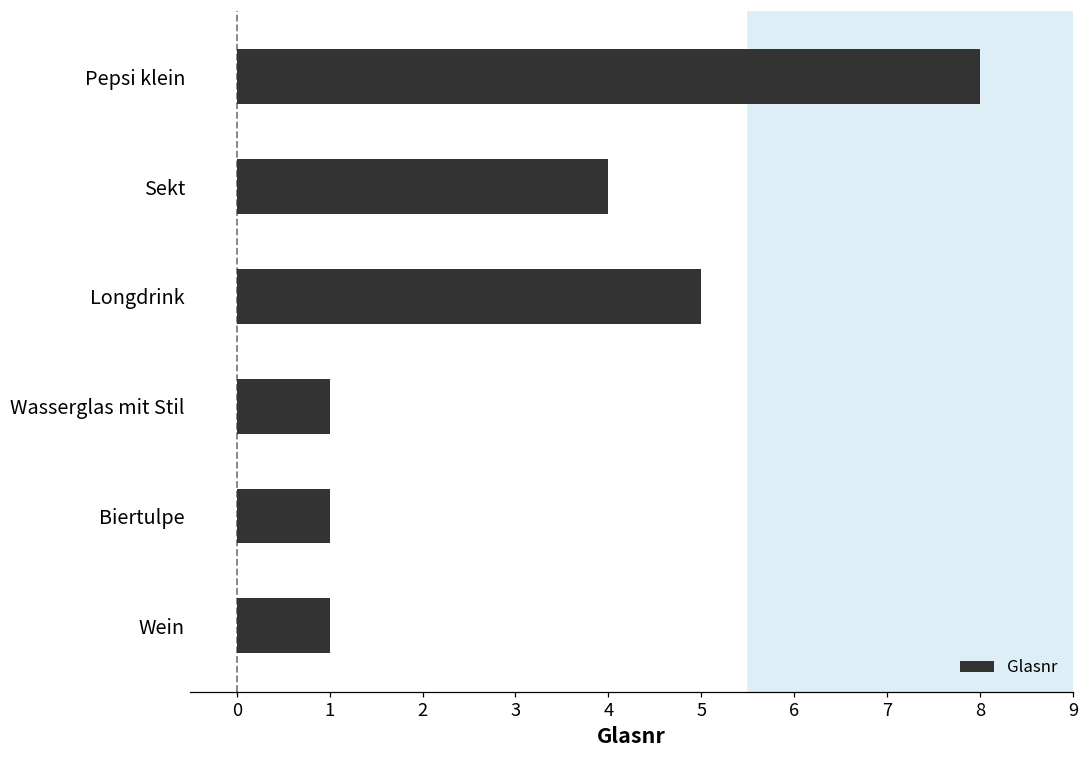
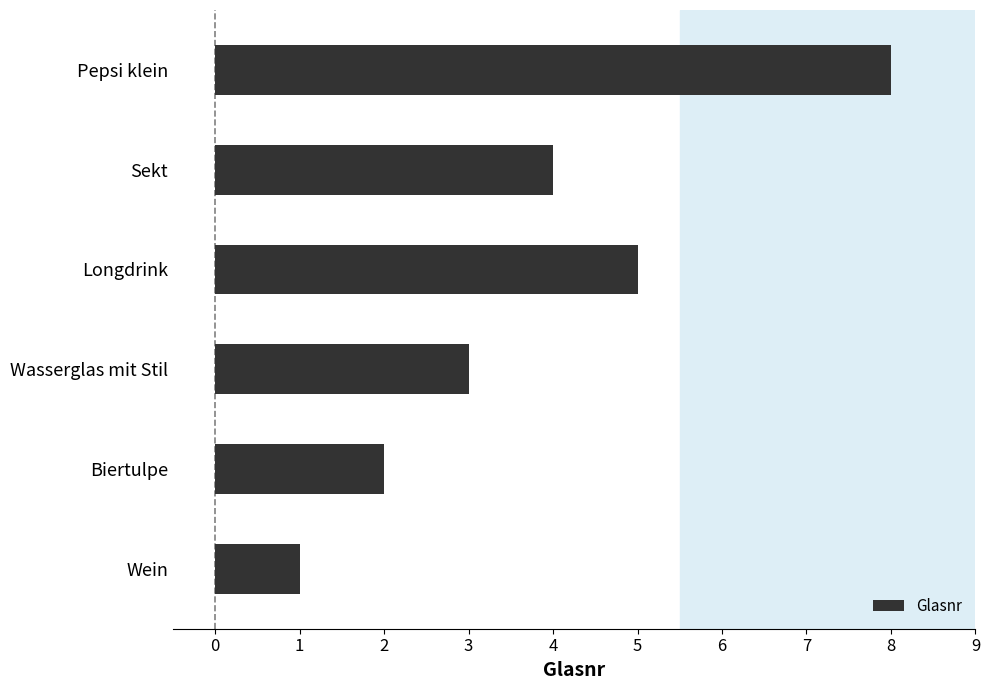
Wasserglas mit Stil: 1 -> 3
Biertulpe: 1 -> 2
